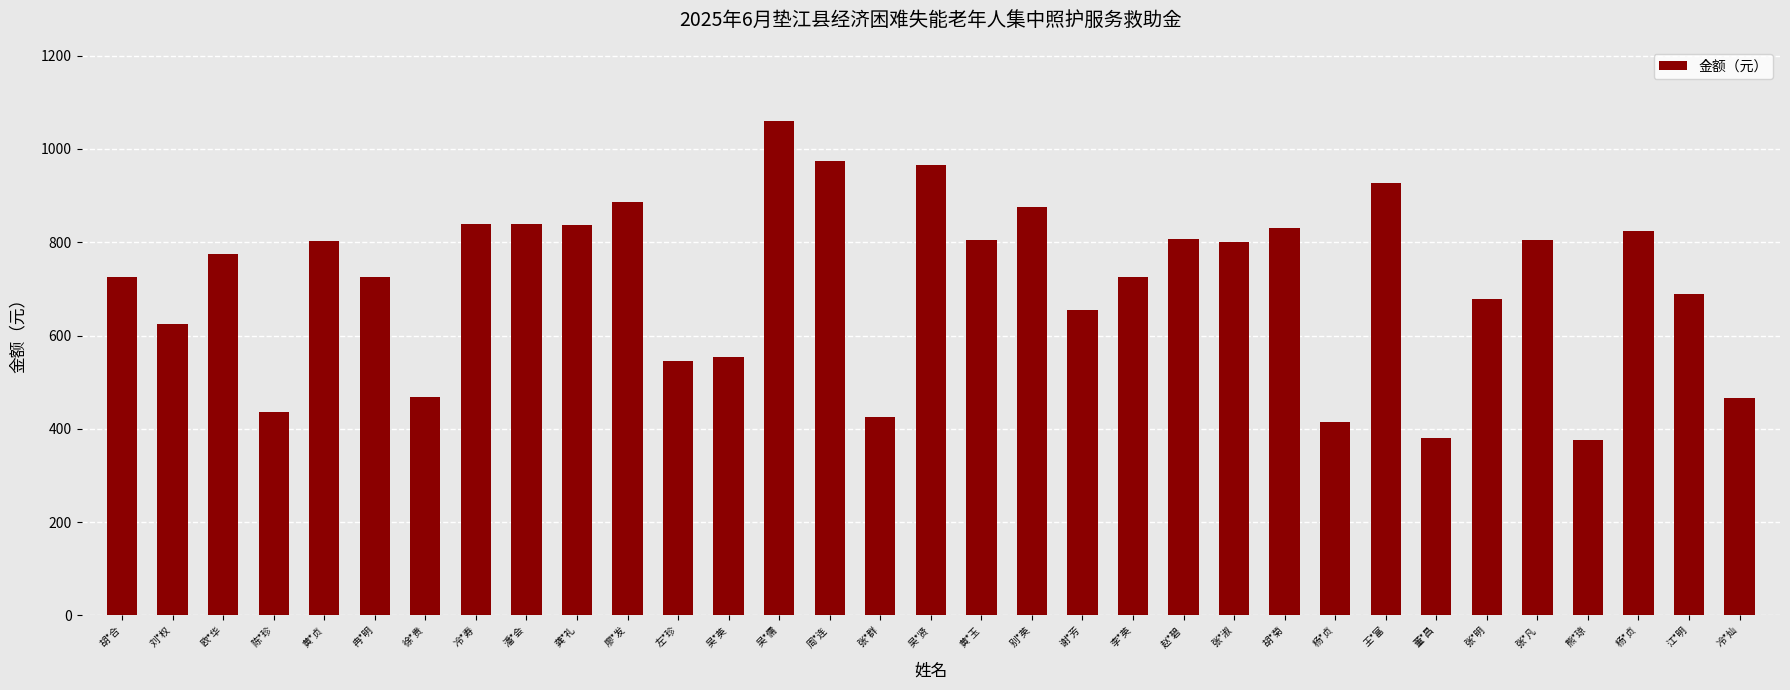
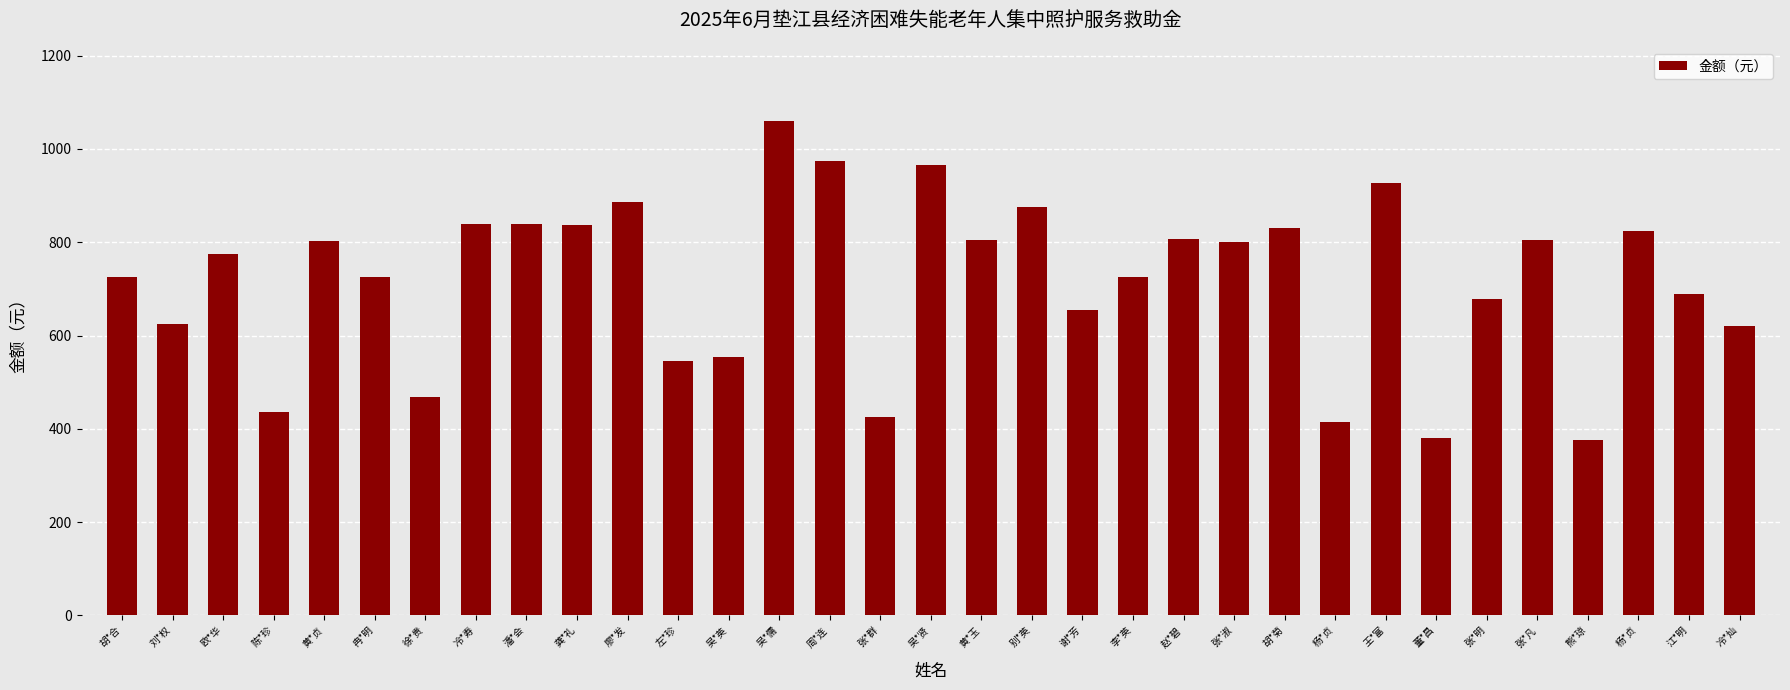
冷*灿: 470 -> 620
